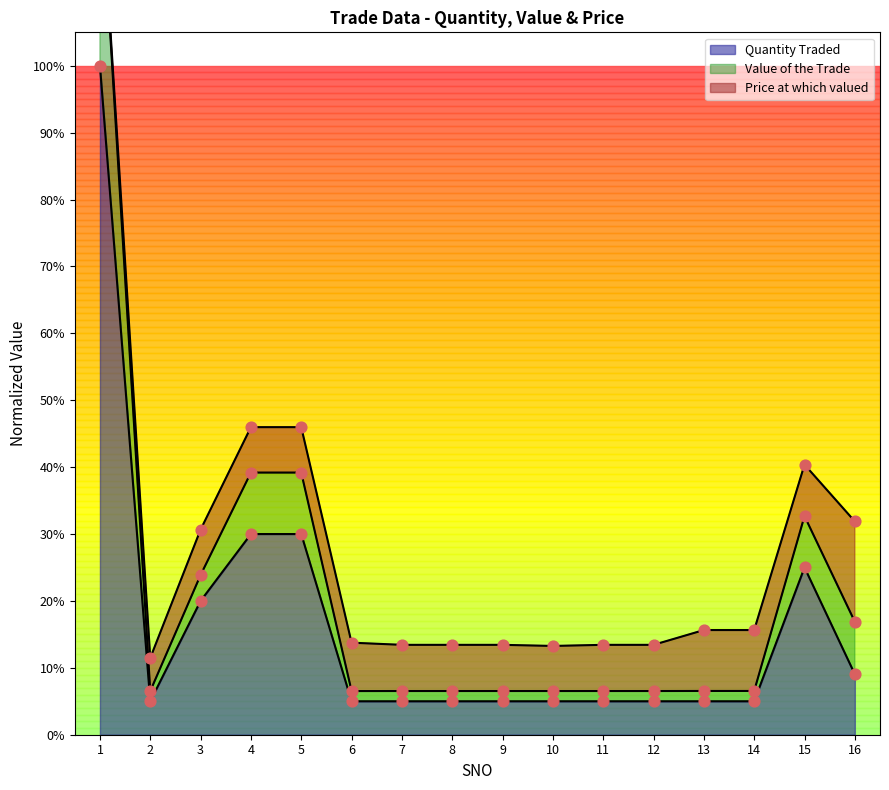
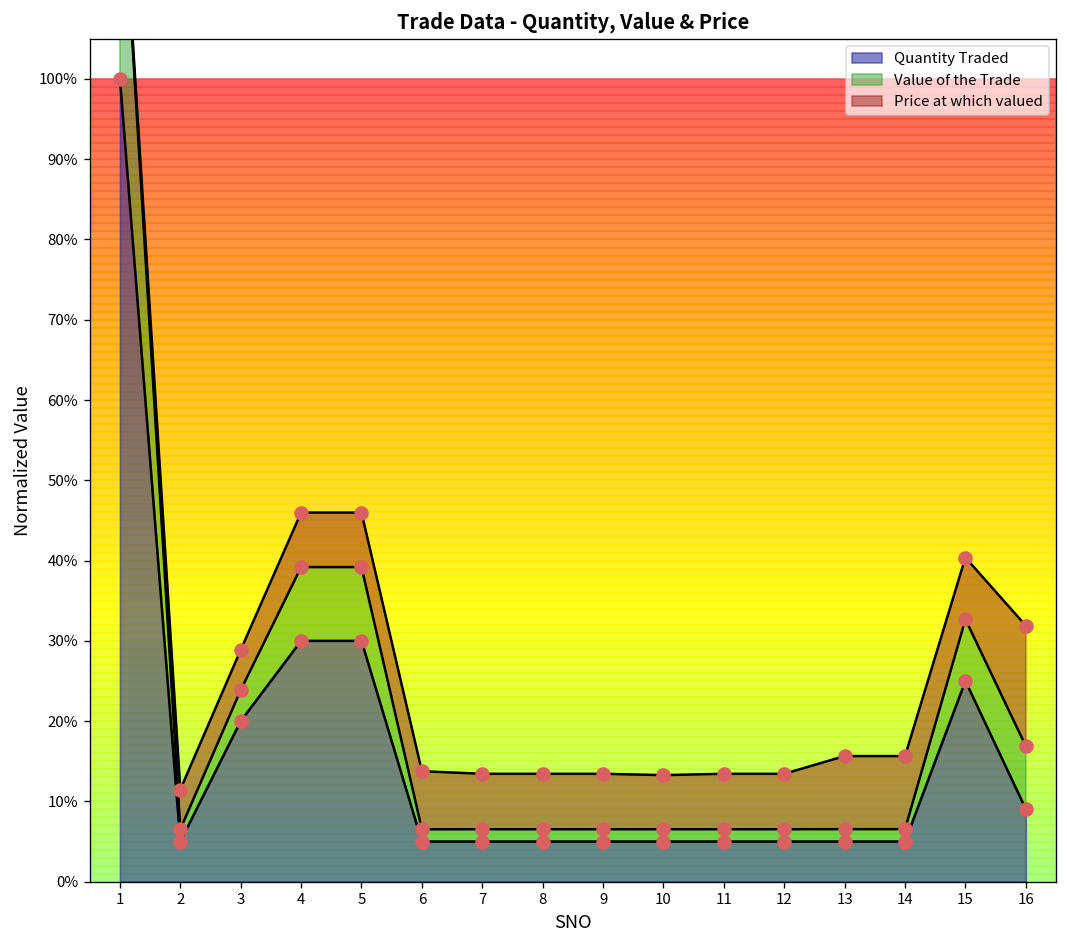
Price at which valued, 3: 7% -> 5%
